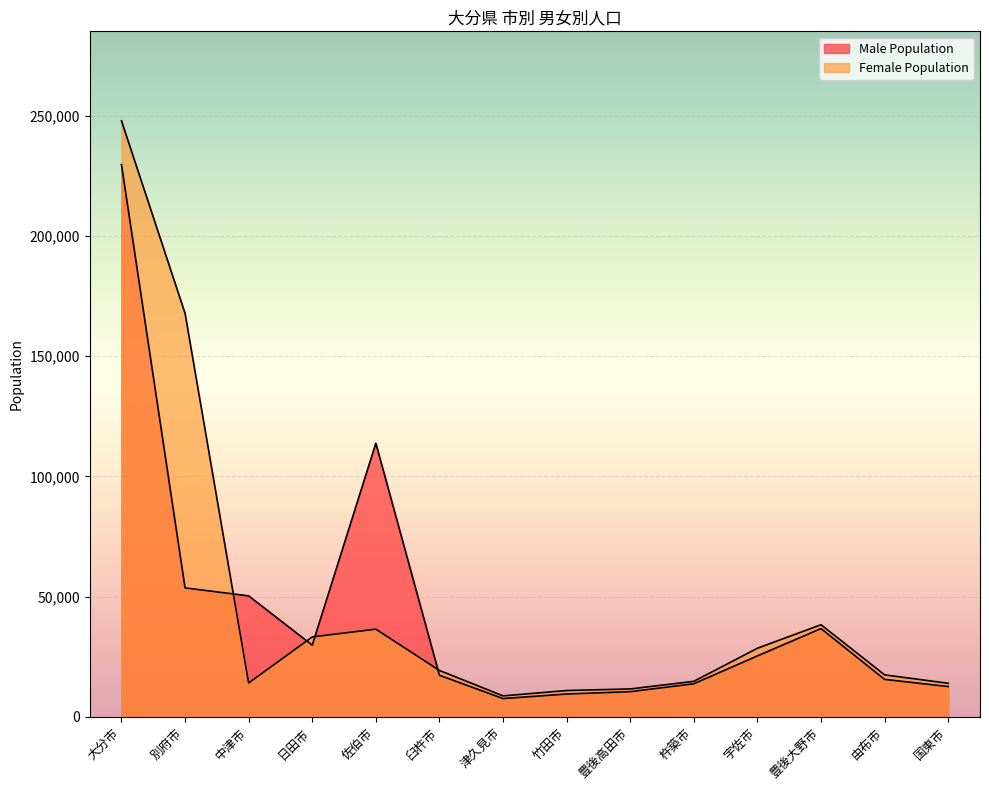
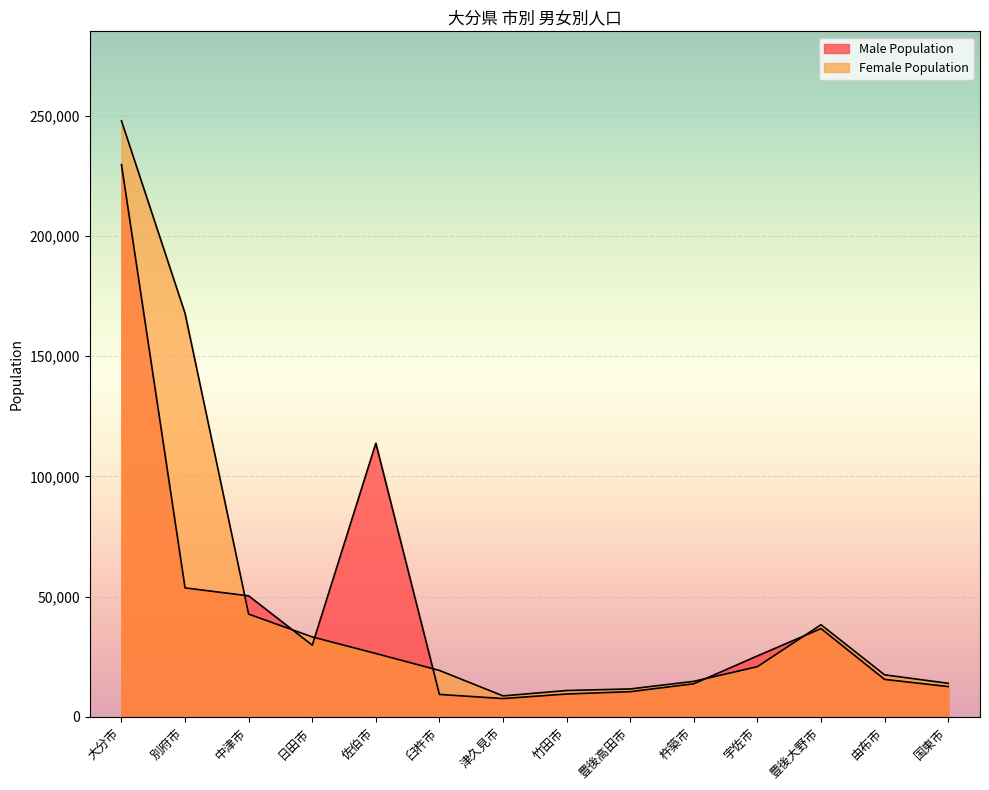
Female Population, 中津市: 14,000 -> 43,000
Female Population, 佐伯市: 36,000 -> 26,000
Male Population, 臼杵市: 17,000 -> 9,000
Female Population, 宇佐市: 29,000 -> 21,000
